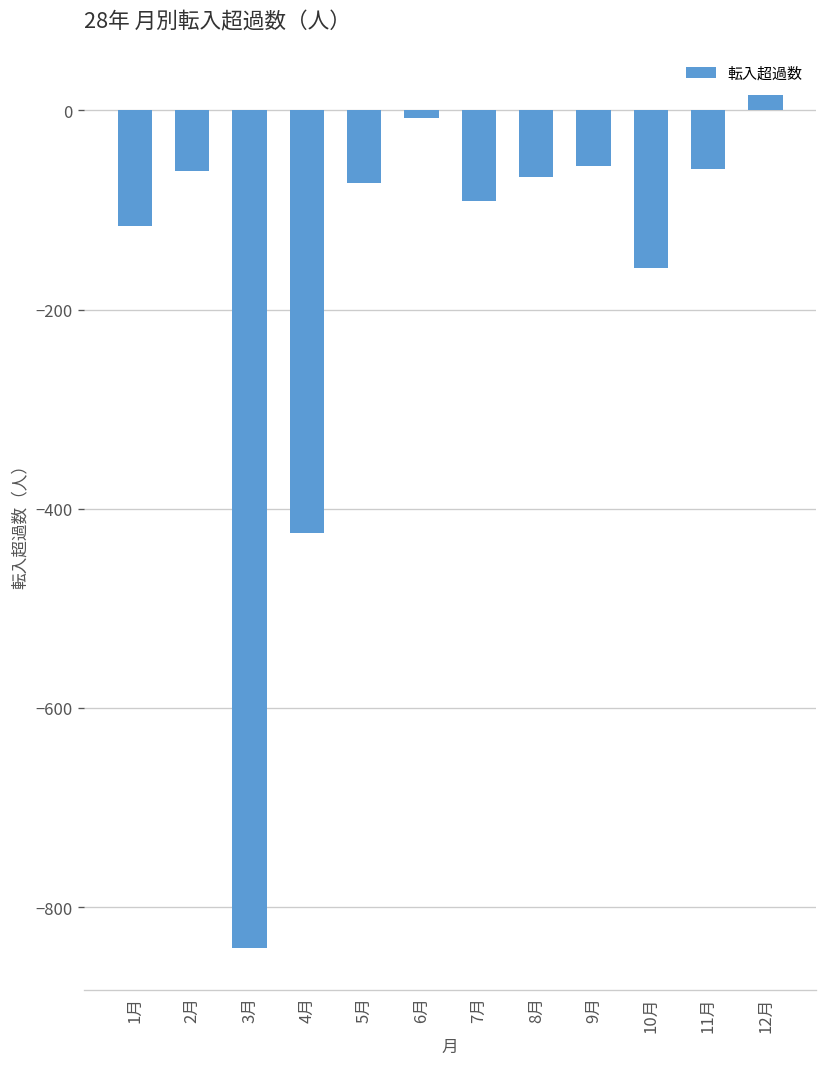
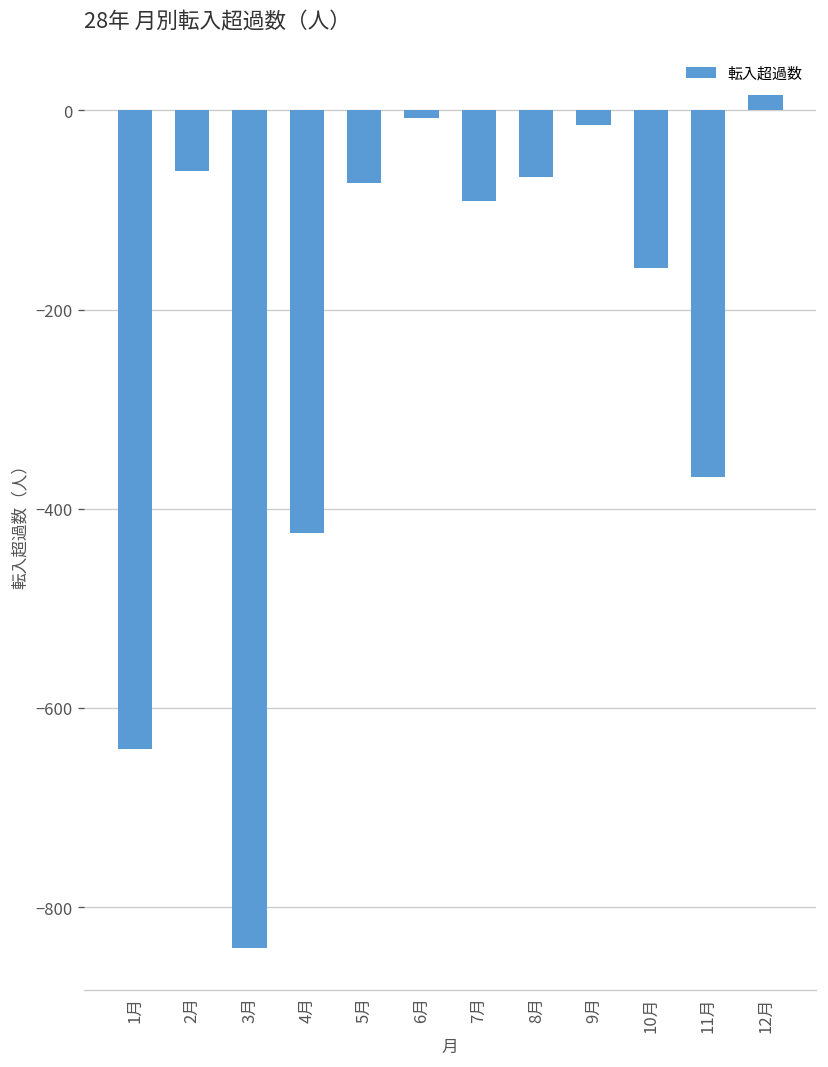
1月: -120 -> -640
9月: -60 -> -20
11月: -60 -> -370
